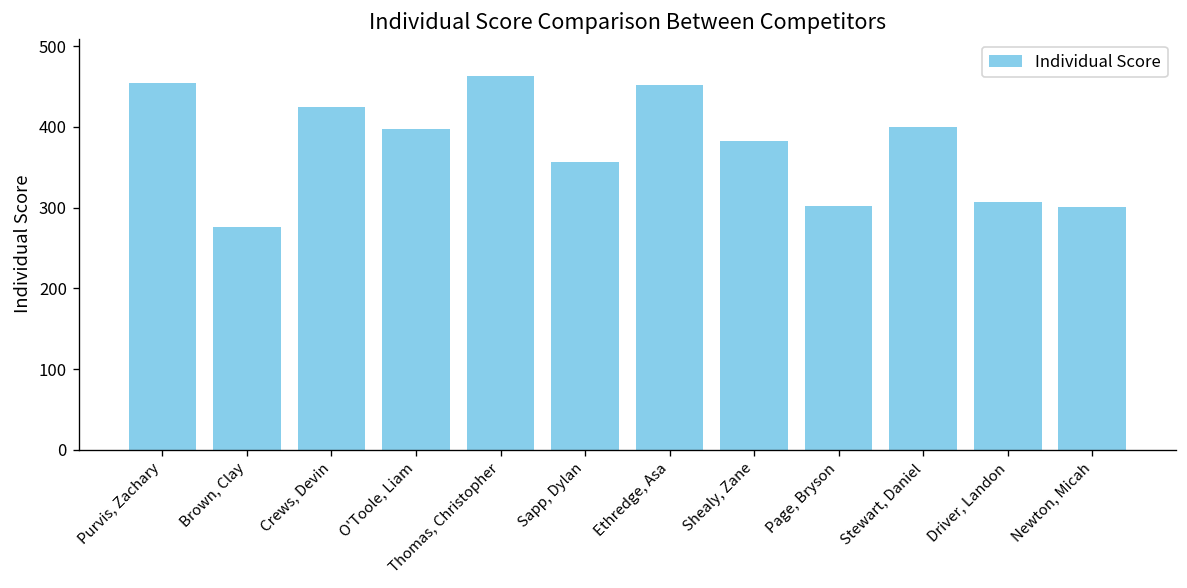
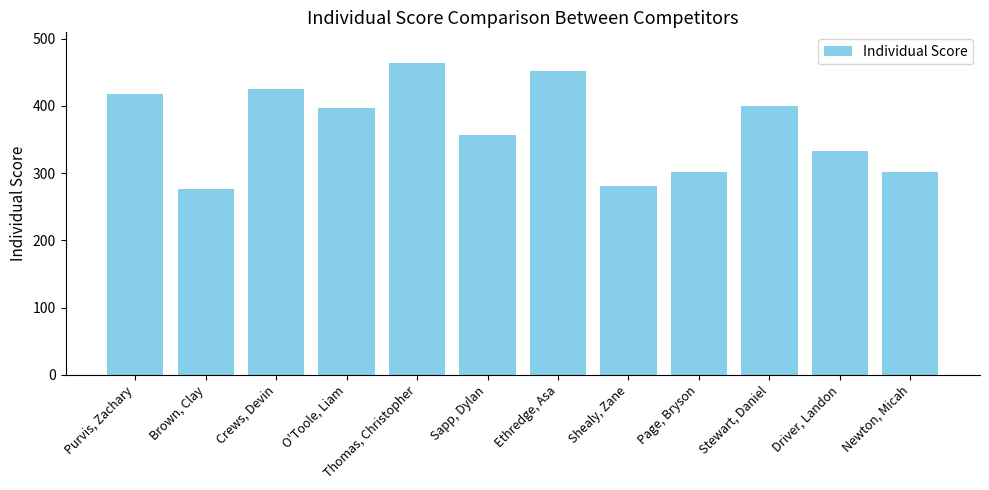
Purvis, Zachary: 460 -> 420
Shealy, Zane: 380 -> 280
Driver, Landon: 310 -> 330
